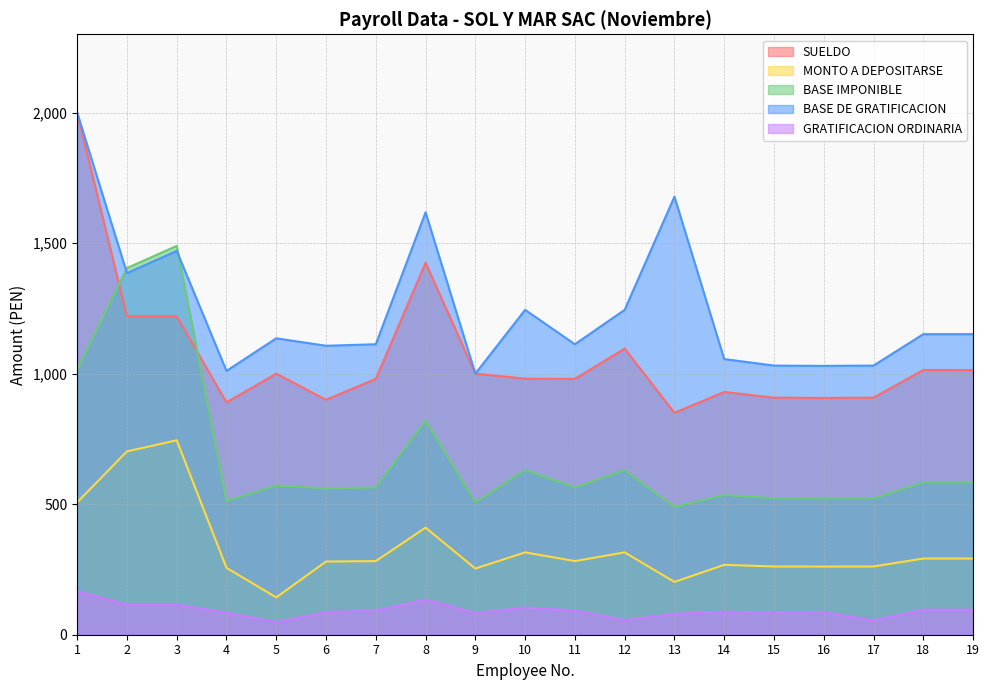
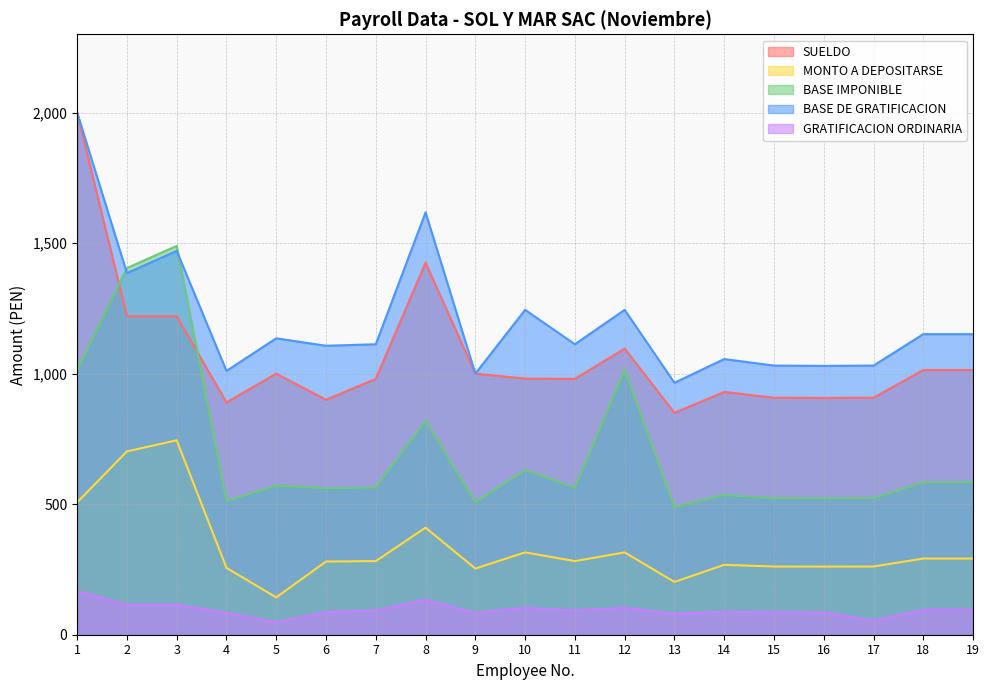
BASE IMPONIBLE, 12: 630 -> 1,010
GRATIFICACION ORDINARIA, 12: 60 -> 100
BASE DE GRATIFICACION, 13: 1,680 -> 970
